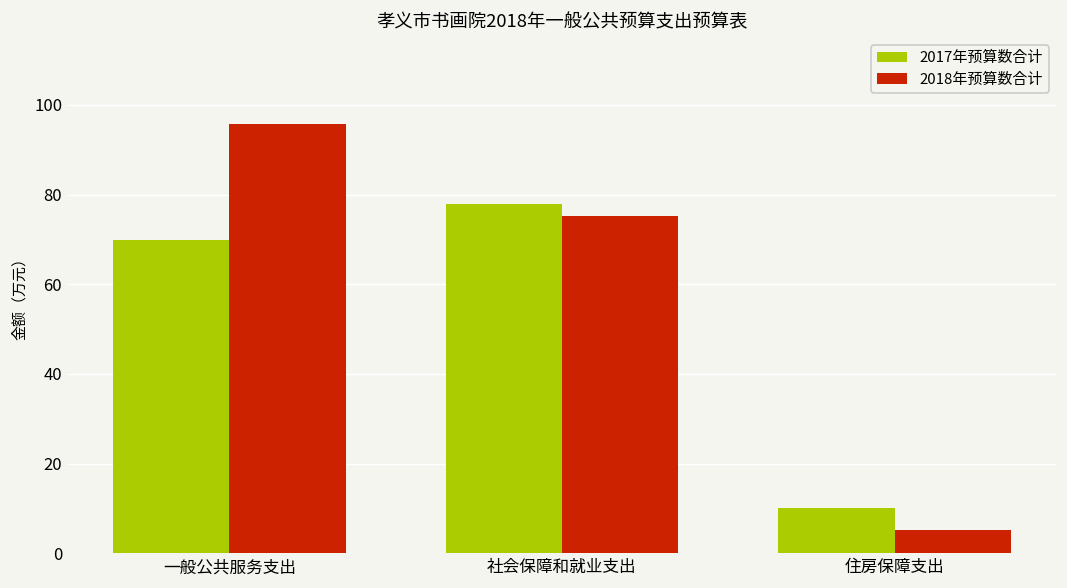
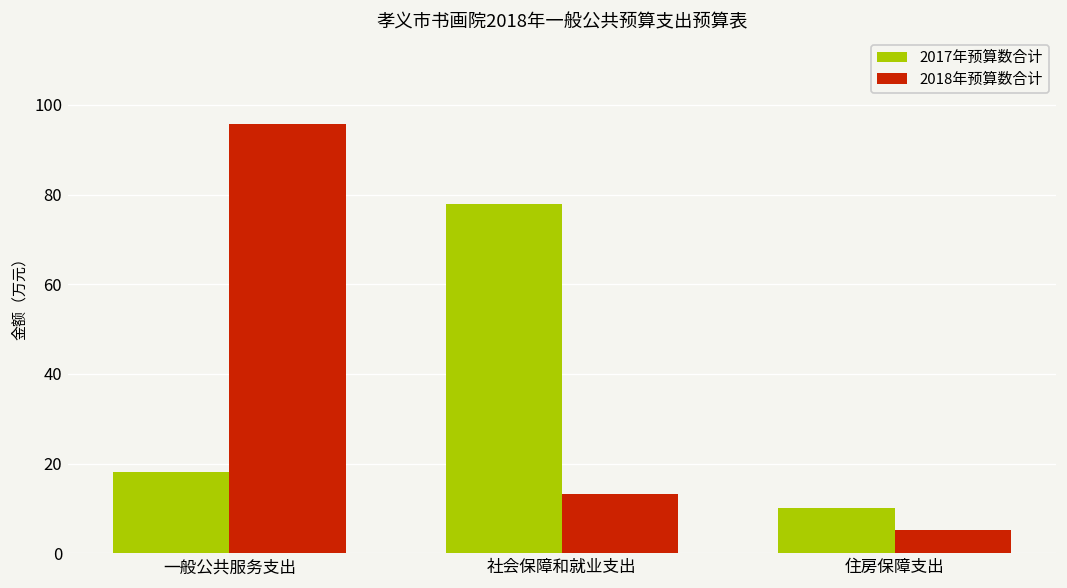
2017年预算数合计, 一般公共服务支出: 70 -> 18
2018年预算数合计, 社会保障和就业支出: 75 -> 13
